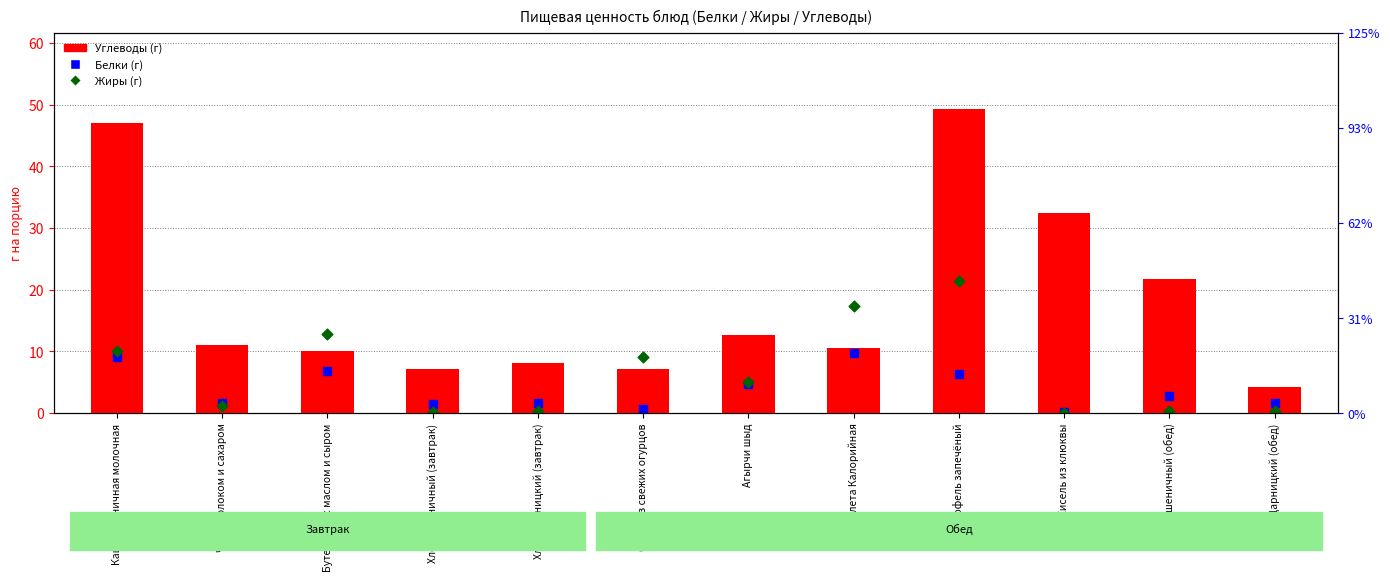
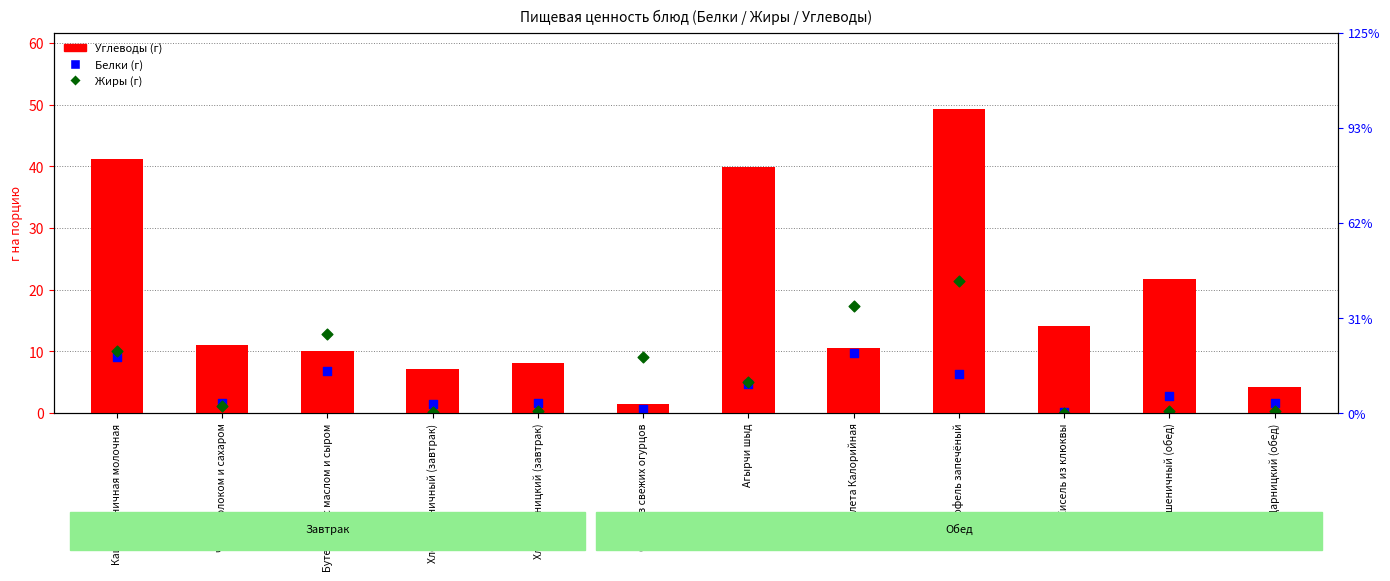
Углеводы (г), Каша пшеничная молочная: 47 -> 41
Углеводы (г), Салат из свежих огурцов: 7 -> 1
Углеводы (г), Агырчи шыд: 13 -> 40
Углеводы (г), Кисель из клюквы: 32 -> 14
